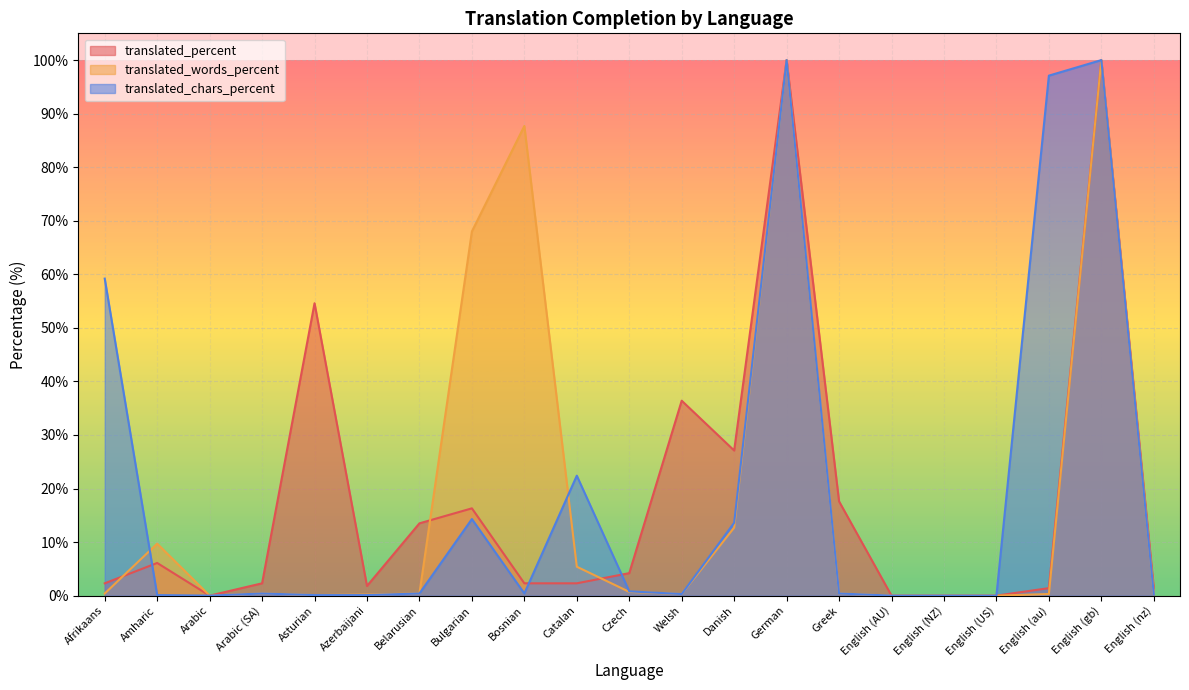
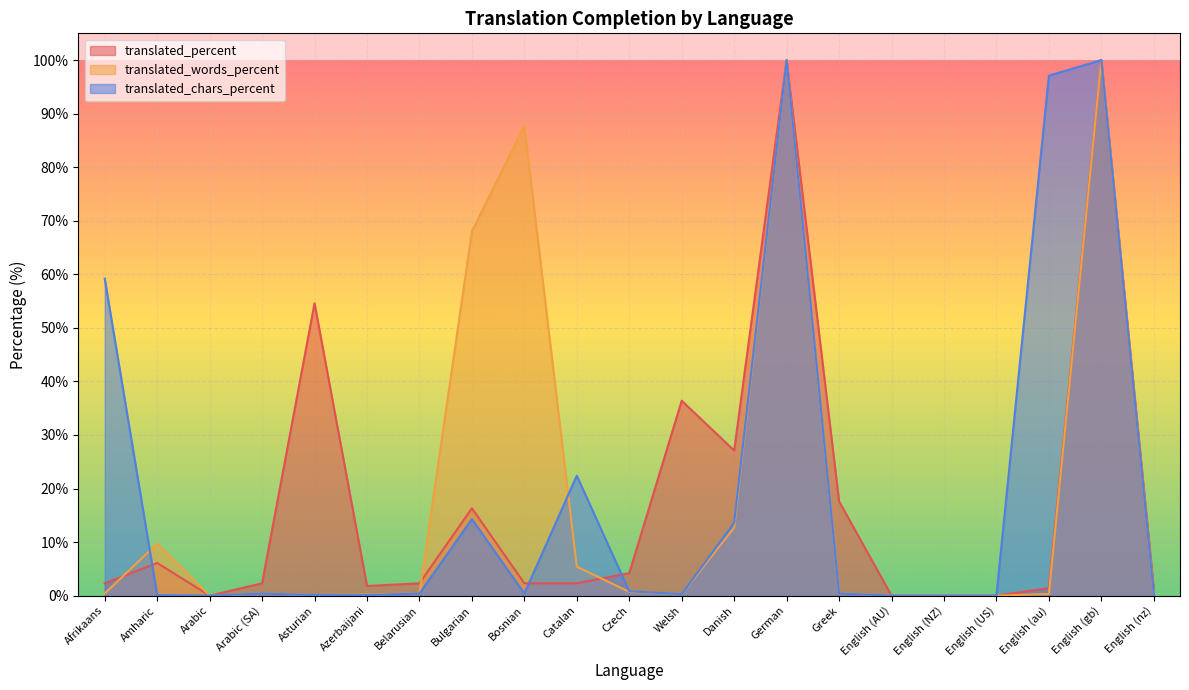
translated_percent, Belarusian: 14% -> 2%
